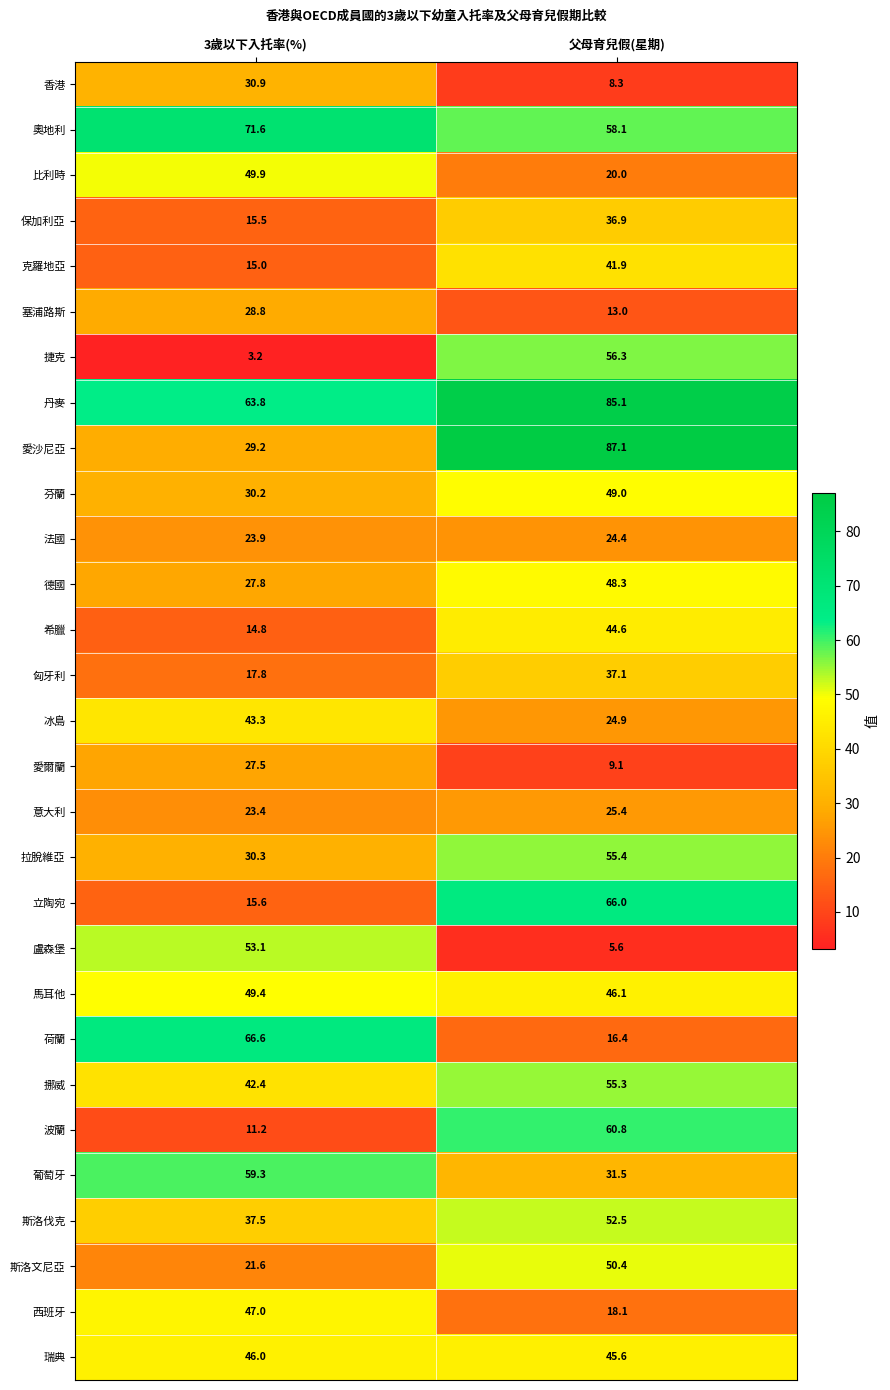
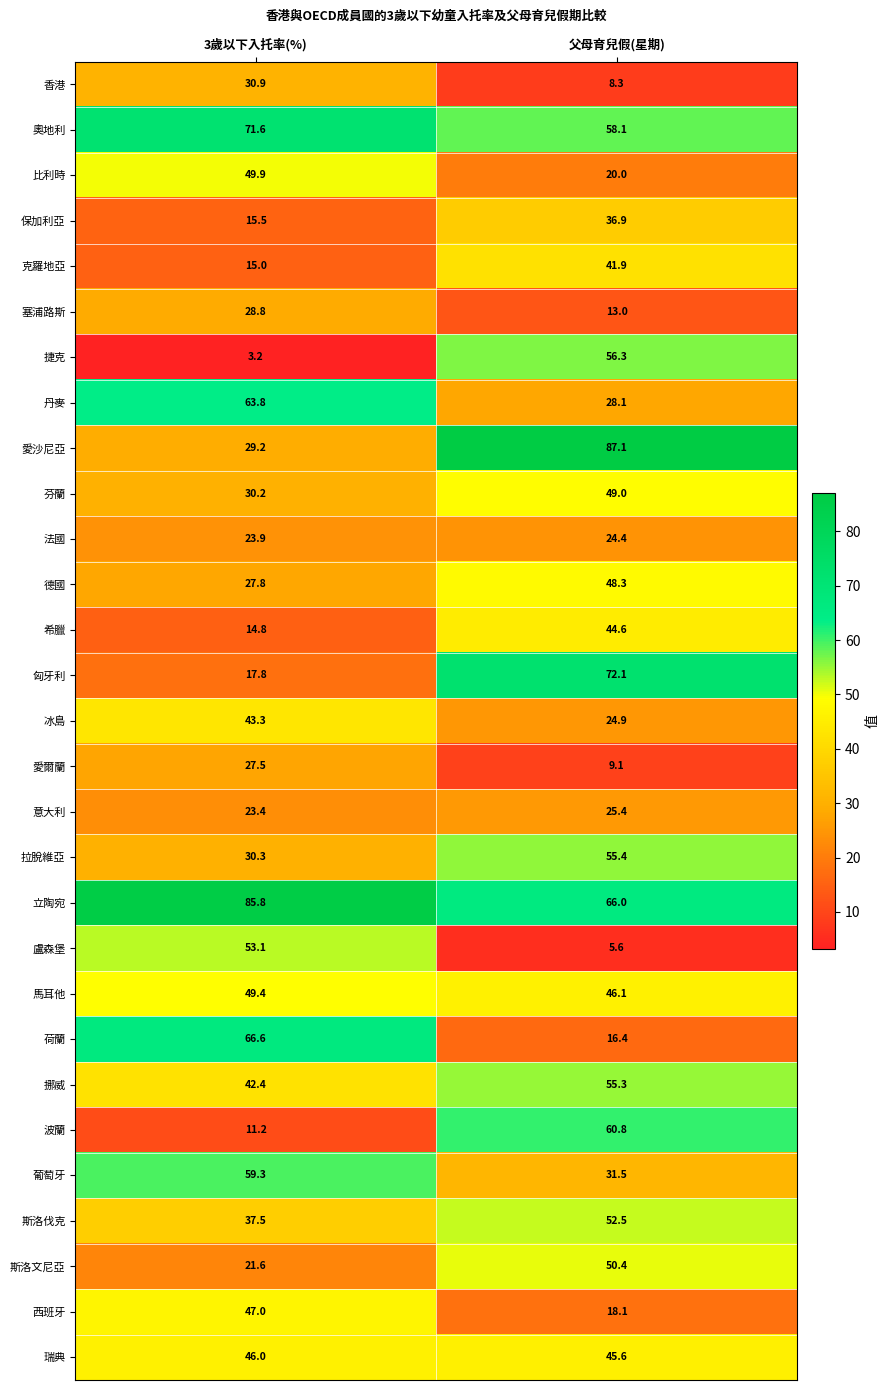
丹麥, 父母育兒假(星期): 85.1 -> 28.1
匈牙利, 父母育兒假(星期): 37.1 -> 72.1
立陶宛, 3歲以下入托率(%): 15.6 -> 85.8
